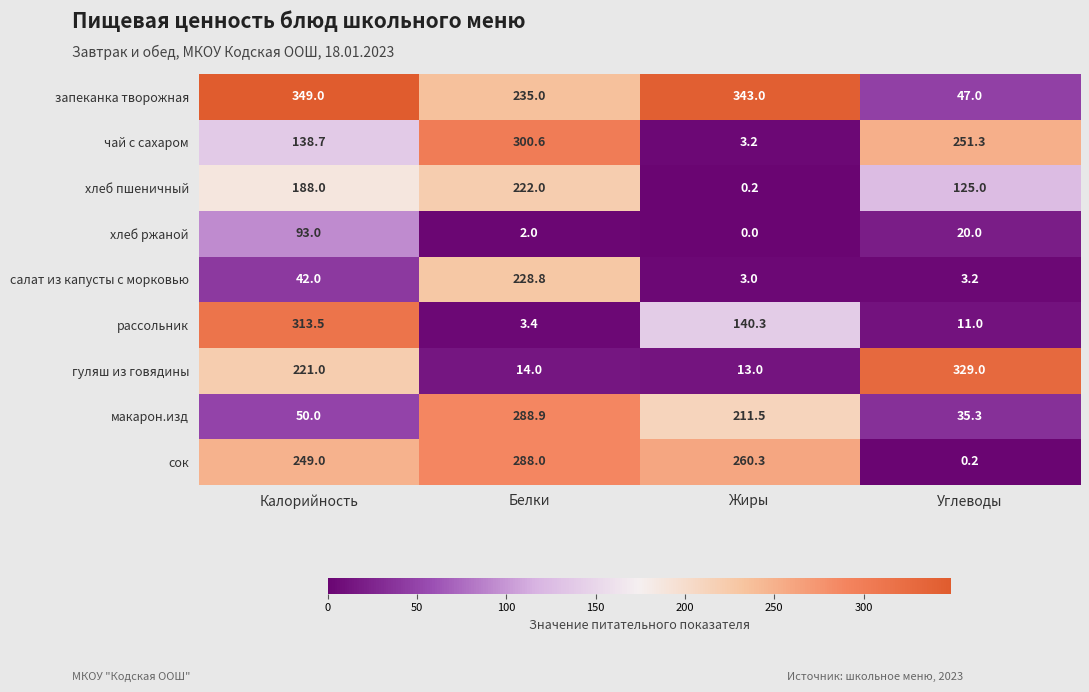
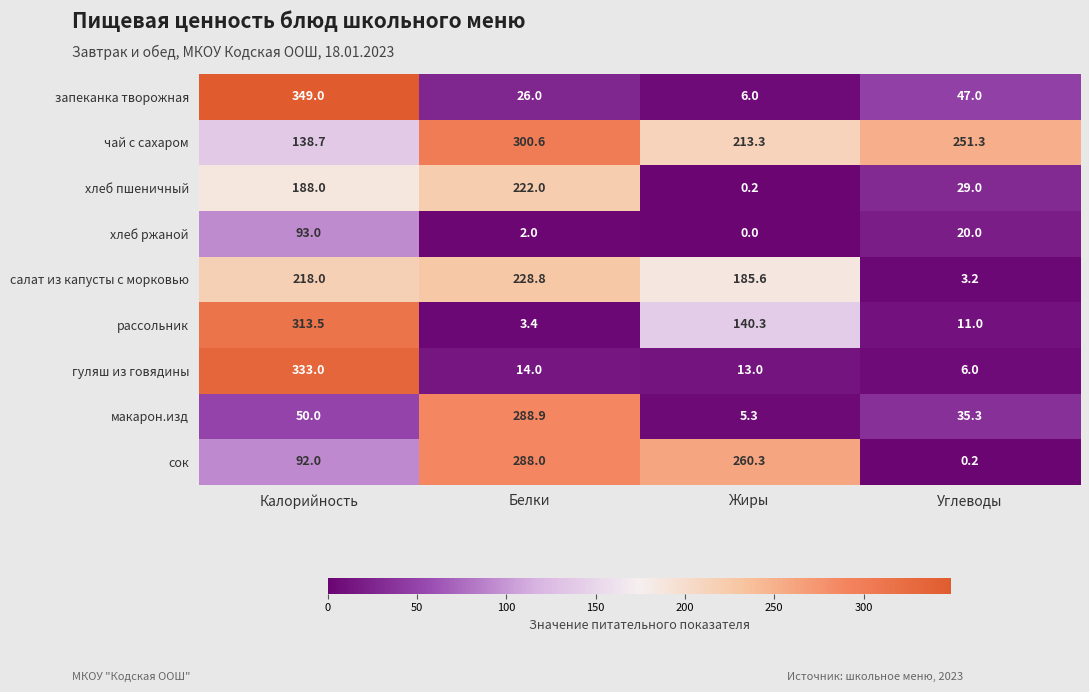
запеканка творожная, Белки: 235.0 -> 26.0
запеканка творожная, Жиры: 343.0 -> 6.0
чай с сахаром, Жиры: 3.2 -> 213.3
хлеб пшеничный, Углеводы: 125.0 -> 29.0
салат из капусты с морковью, Калорийность: 42.0 -> 218.0
салат из капусты с морковью, Жиры: 3.0 -> 185.6
гуляш из говядины, Калорийность: 221.0 -> 333.0
гуляш из говядины, Углеводы: 329.0 -> 6.0
макарон.изд, Жиры: 211.5 -> 5.3
сок, Калорийность: 249.0 -> 92.0
